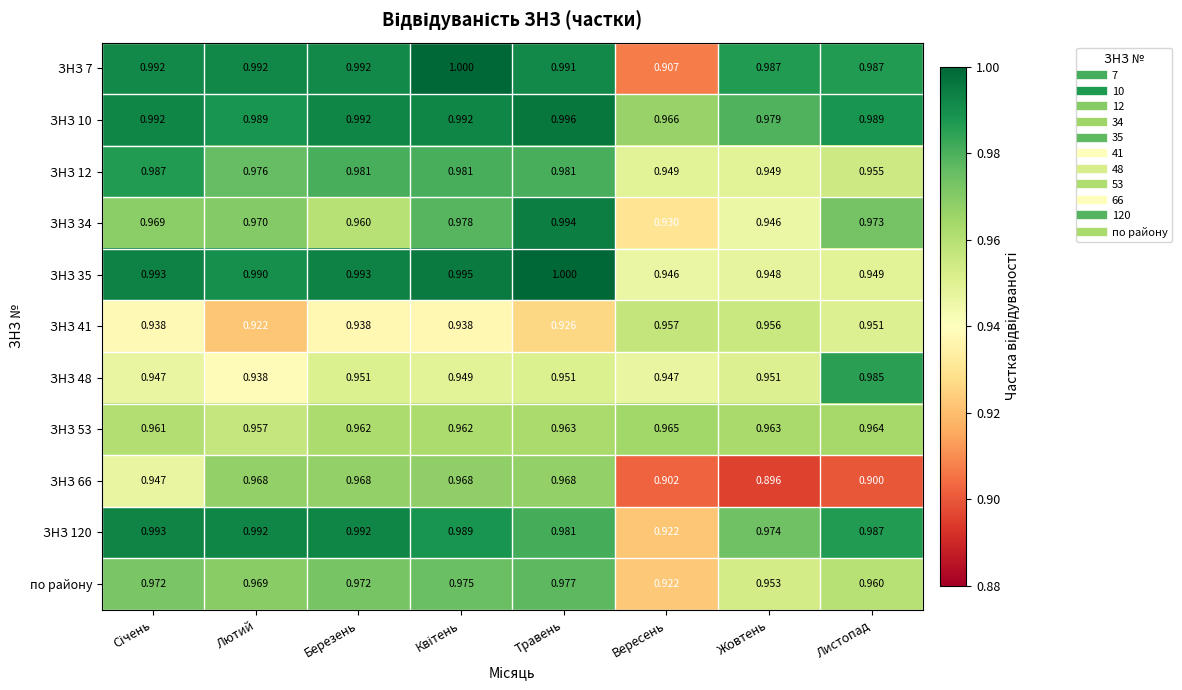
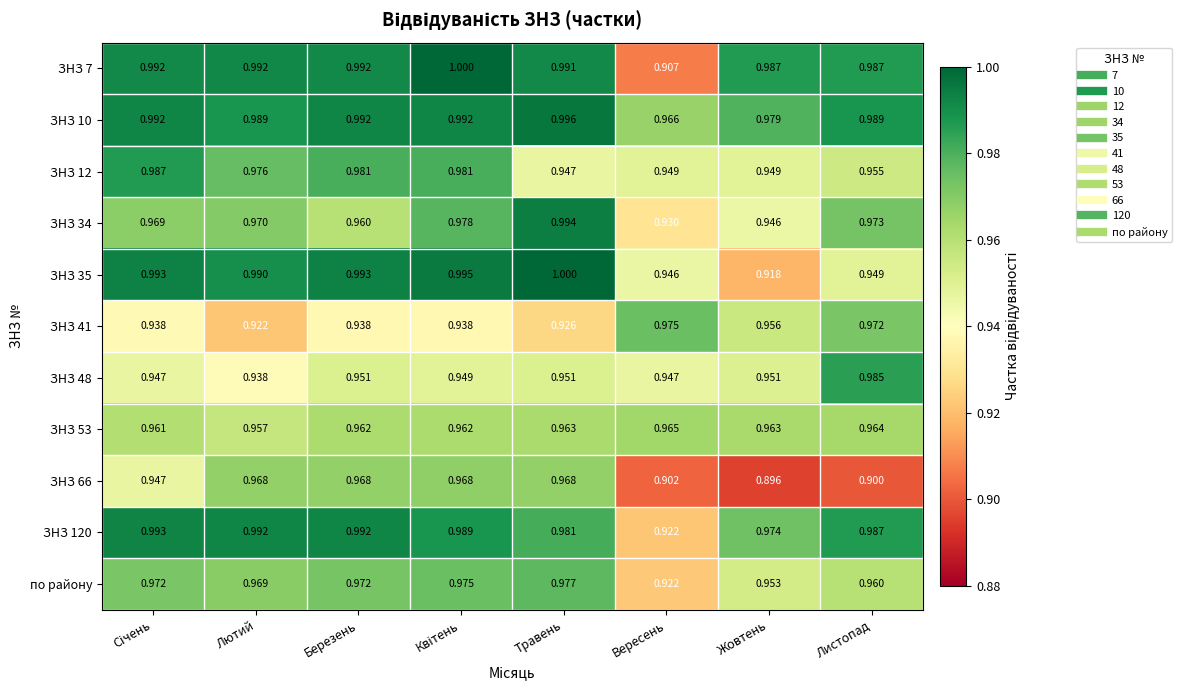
ЗНЗ 12, Травень: 0.981 -> 0.947
ЗНЗ 35, Жовтень: 0.948 -> 0.918
ЗНЗ 41, Вересень: 0.957 -> 0.975
ЗНЗ 41, Листопад: 0.951 -> 0.972
